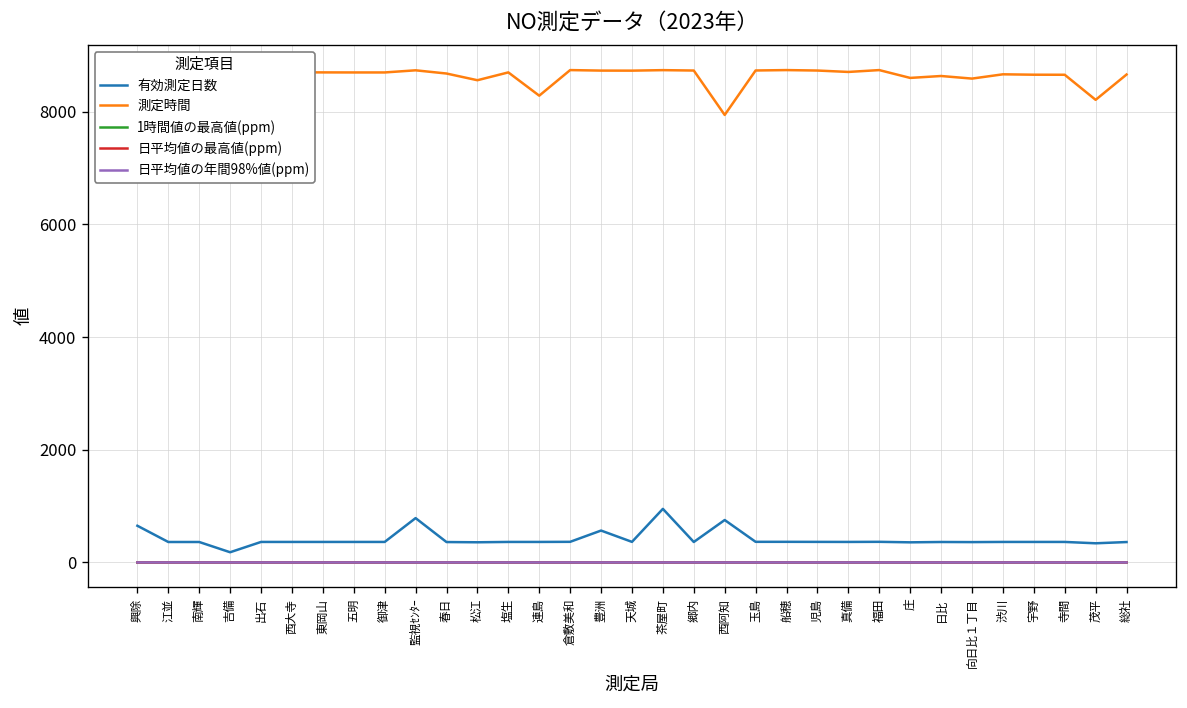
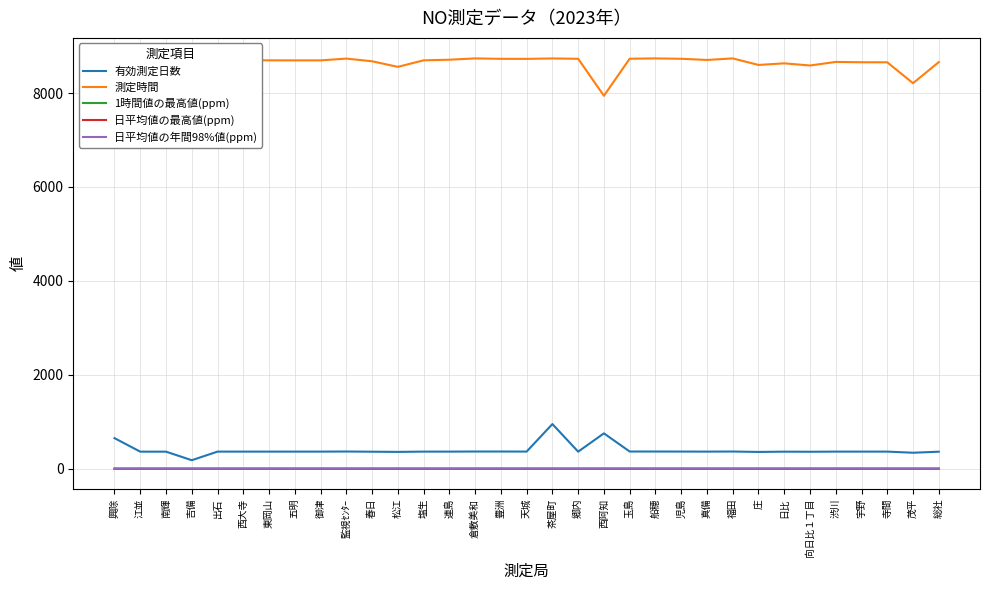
有効測定日数, 監視ｾﾝﾀｰ: 800 -> 400
測定時間, 連島: 8300 -> 8700
有効測定日数, 豊洲: 600 -> 400
